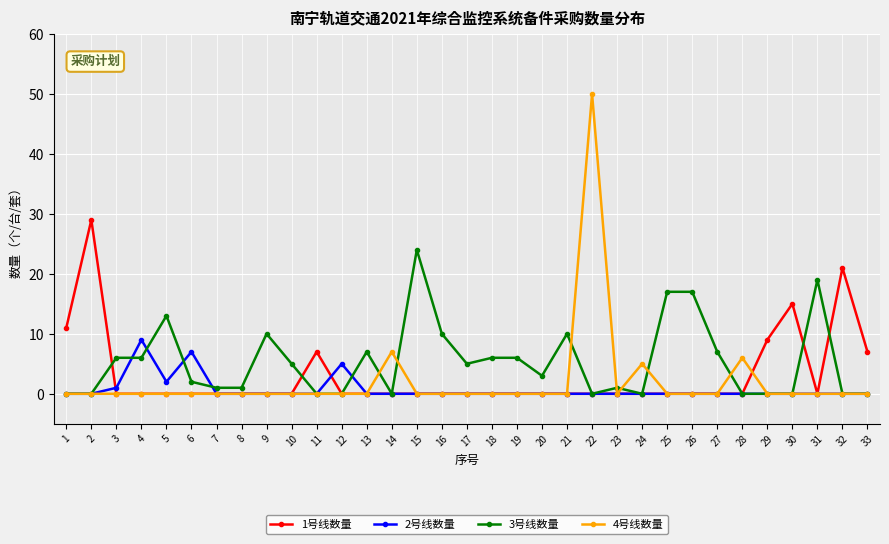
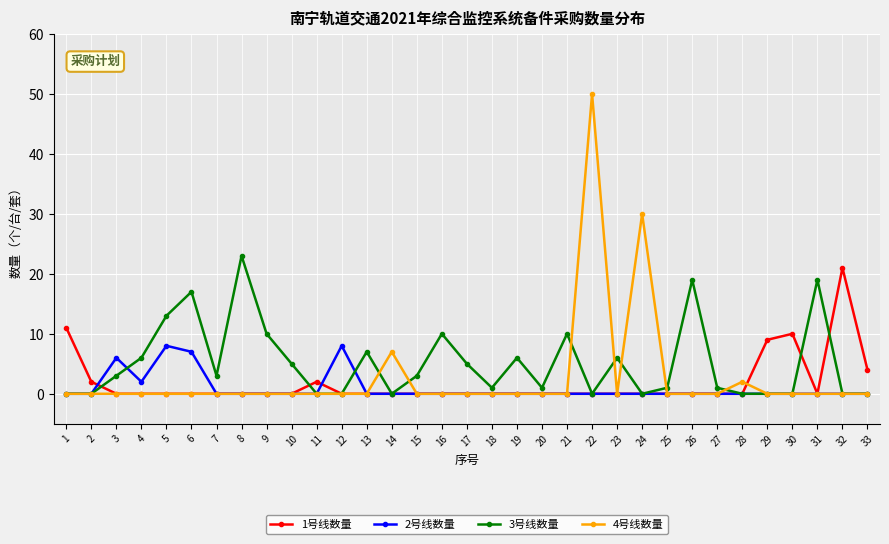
1号线数量, 2: 29 -> 2
2号线数量, 3: 1 -> 6
3号线数量, 3: 6 -> 3
2号线数量, 4: 9 -> 2
2号线数量, 5: 2 -> 8
3号线数量, 6: 2 -> 17
3号线数量, 7: 1 -> 3
3号线数量, 8: 1 -> 23
1号线数量, 11: 7 -> 2
2号线数量, 12: 5 -> 8
3号线数量, 15: 24 -> 3
3号线数量, 18: 6 -> 1
3号线数量, 20: 3 -> 1
3号线数量, 23: 1 -> 6
4号线数量, 24: 5 -> 30
3号线数量, 25: 17 -> 1
3号线数量, 26: 17 -> 19
3号线数量, 27: 7 -> 1
4号线数量, 28: 6 -> 2
1号线数量, 30: 15 -> 10
1号线数量, 33: 7 -> 4
